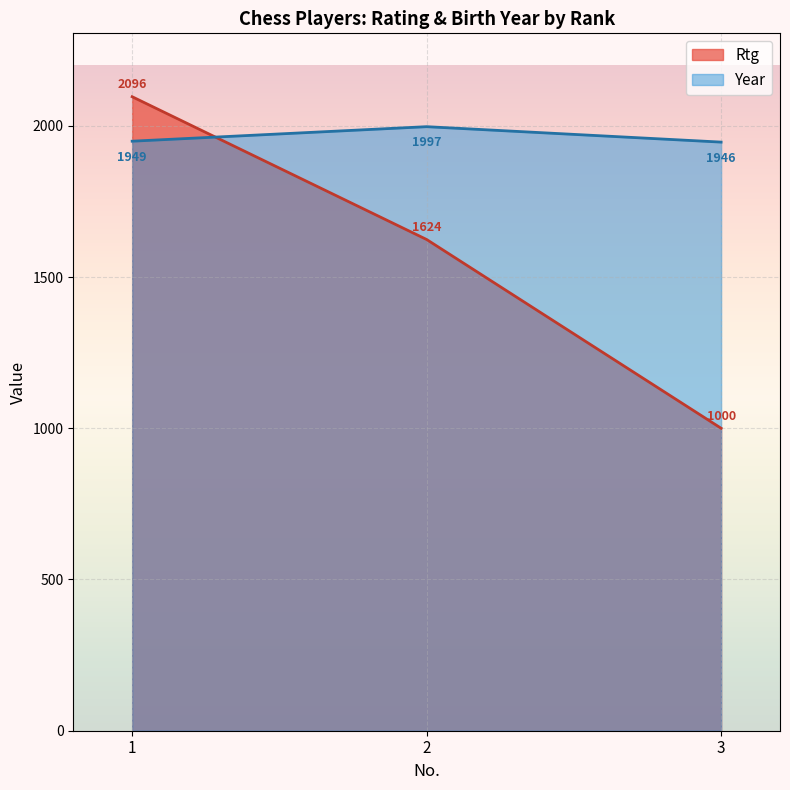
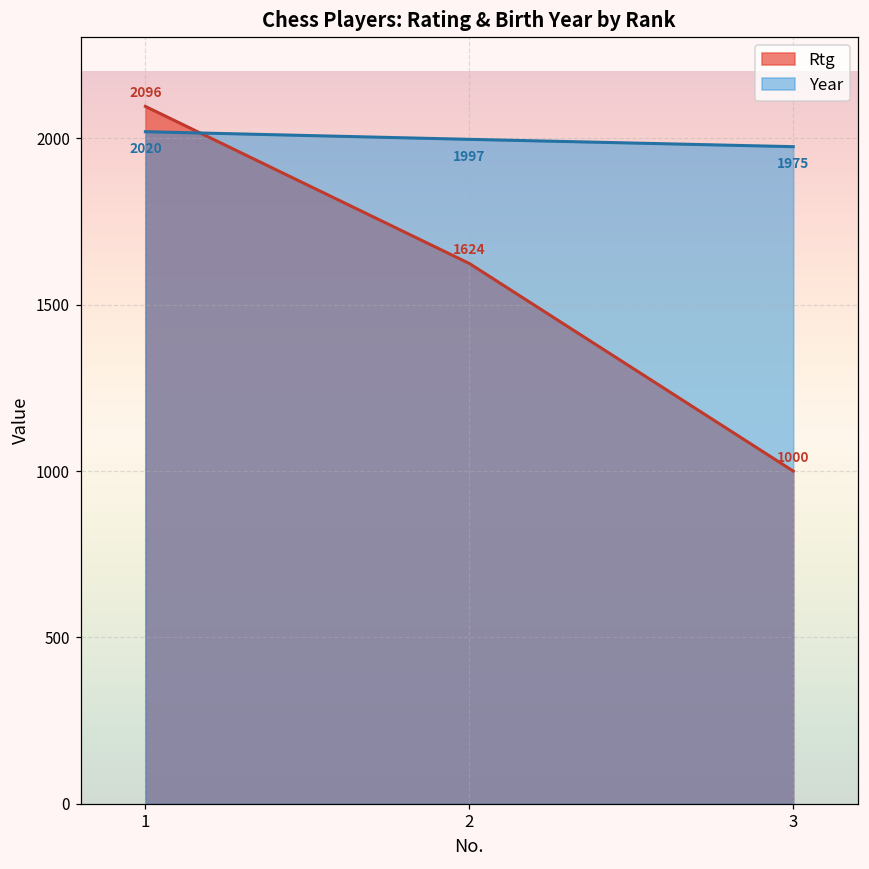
Year, 1: 1949 -> 2020
Year, 3: 1946 -> 1975
